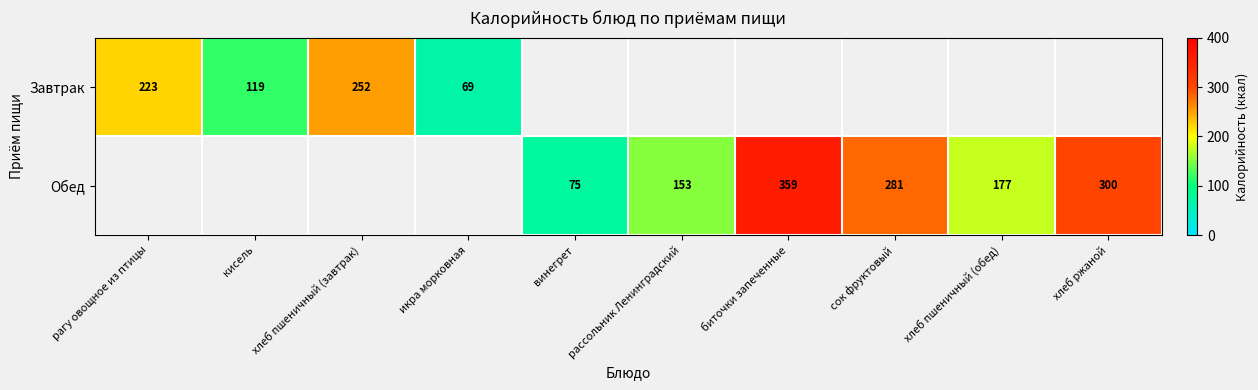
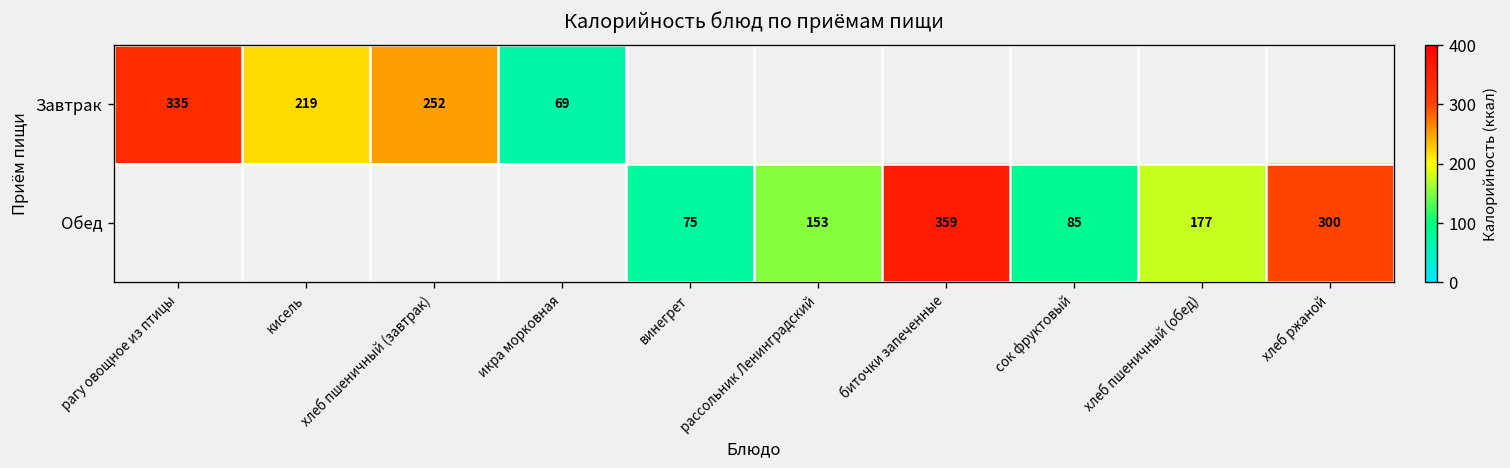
Завтрак, рагу овощное из птицы: 223 -> 335
Завтрак, кисель: 119 -> 219
Обед, сок фруктовый: 281 -> 85
